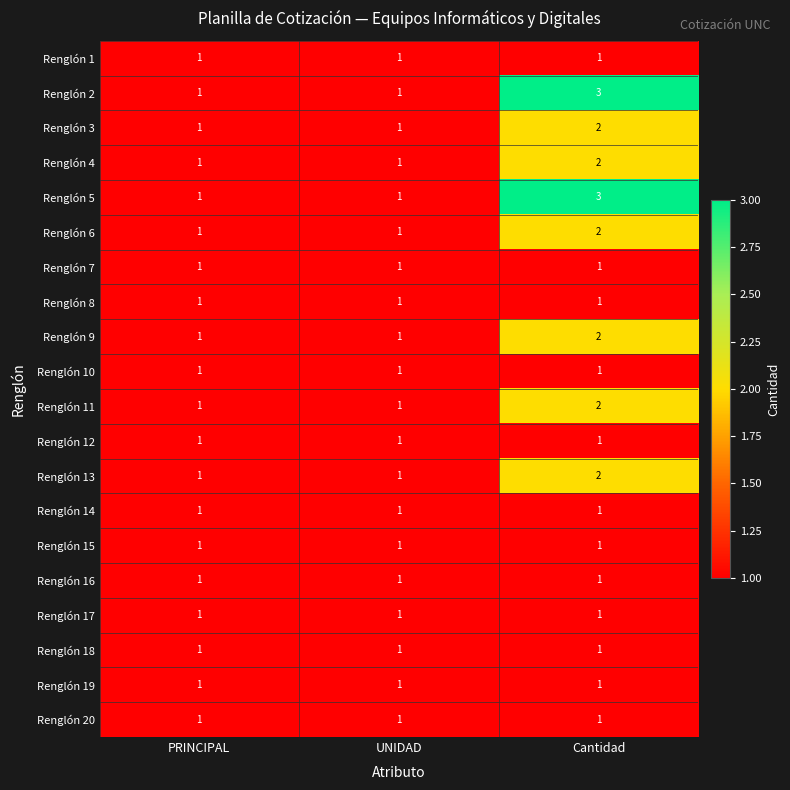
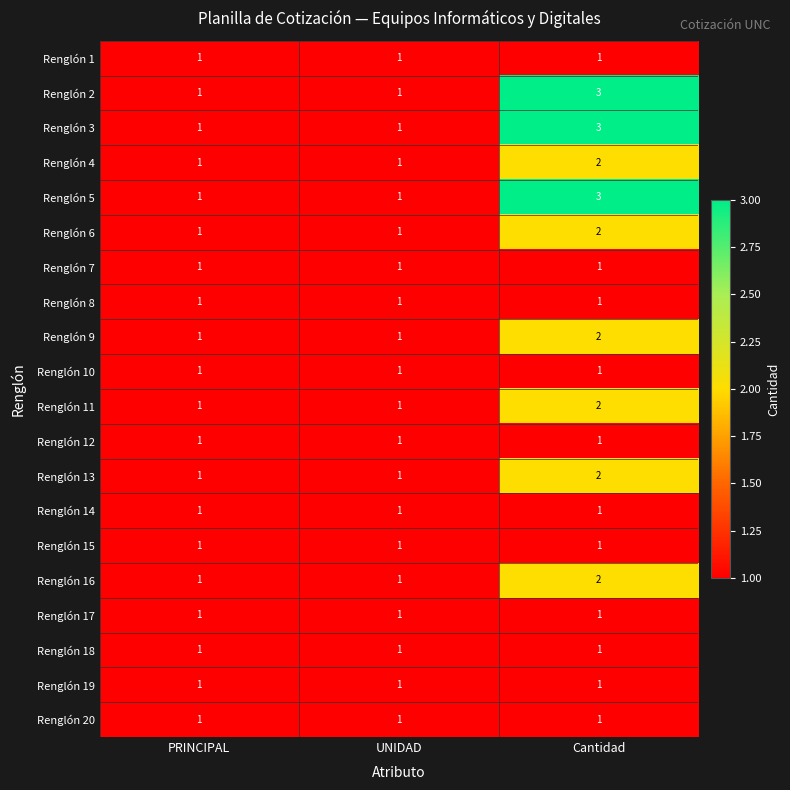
Renglón 3, Cantidad: 2 -> 3
Renglón 16, Cantidad: 1 -> 2
